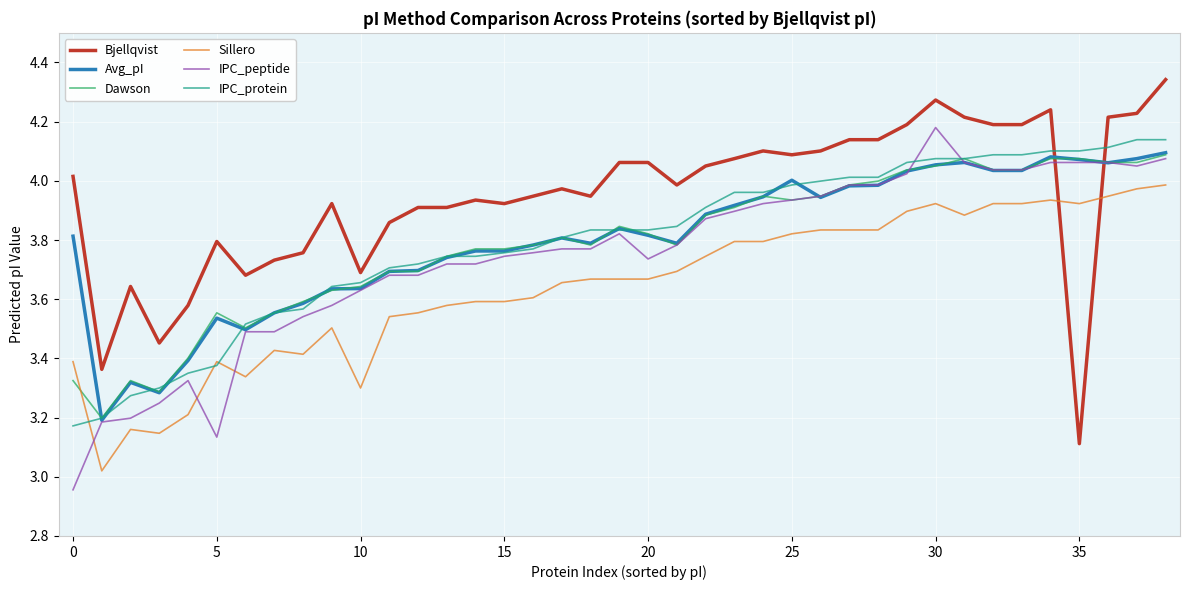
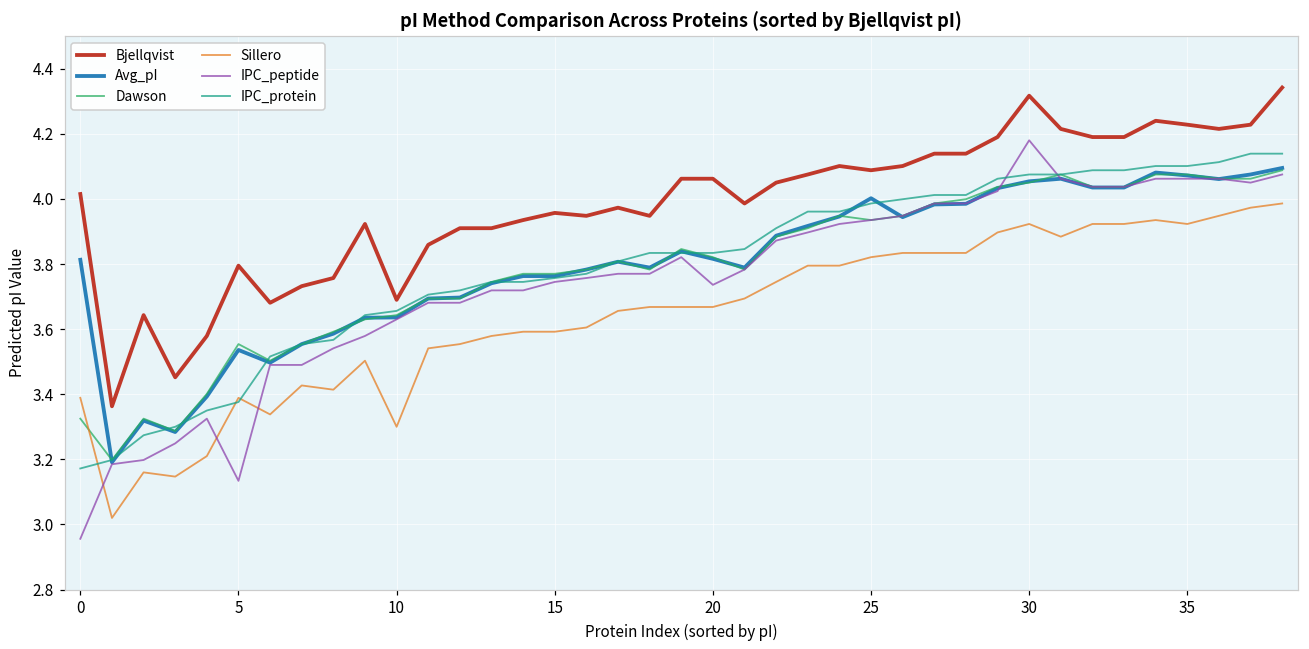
Bjellqvist, 15: 3.92 -> 3.96
Bjellqvist, 30: 4.27 -> 4.32
Bjellqvist, 35: 3.11 -> 4.23
